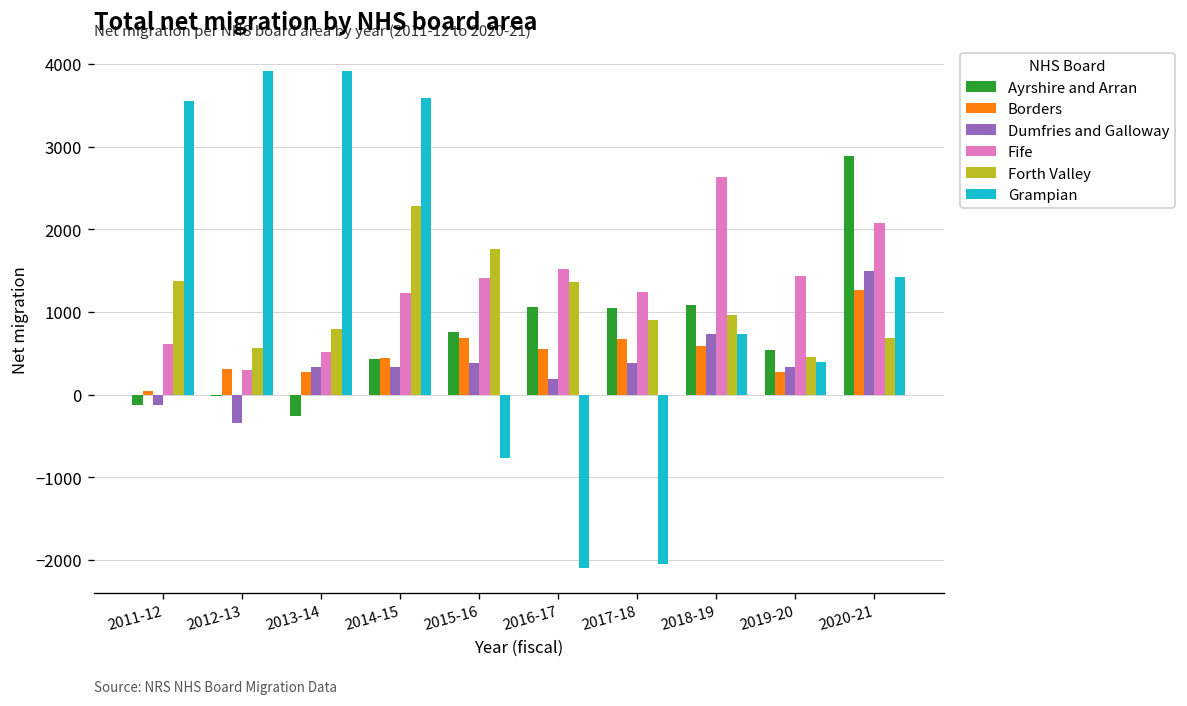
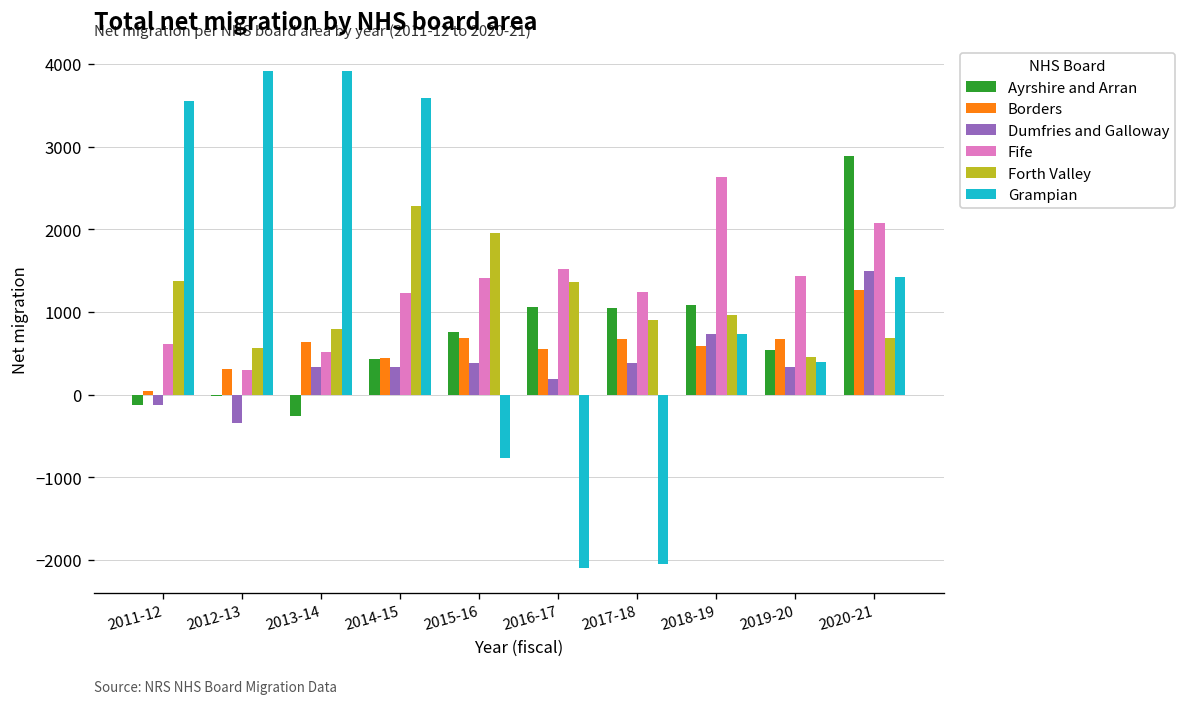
Borders, 2013-14: 300 -> 600
Forth Valley, 2015-16: 1800 -> 2000
Borders, 2019-20: 300 -> 700
